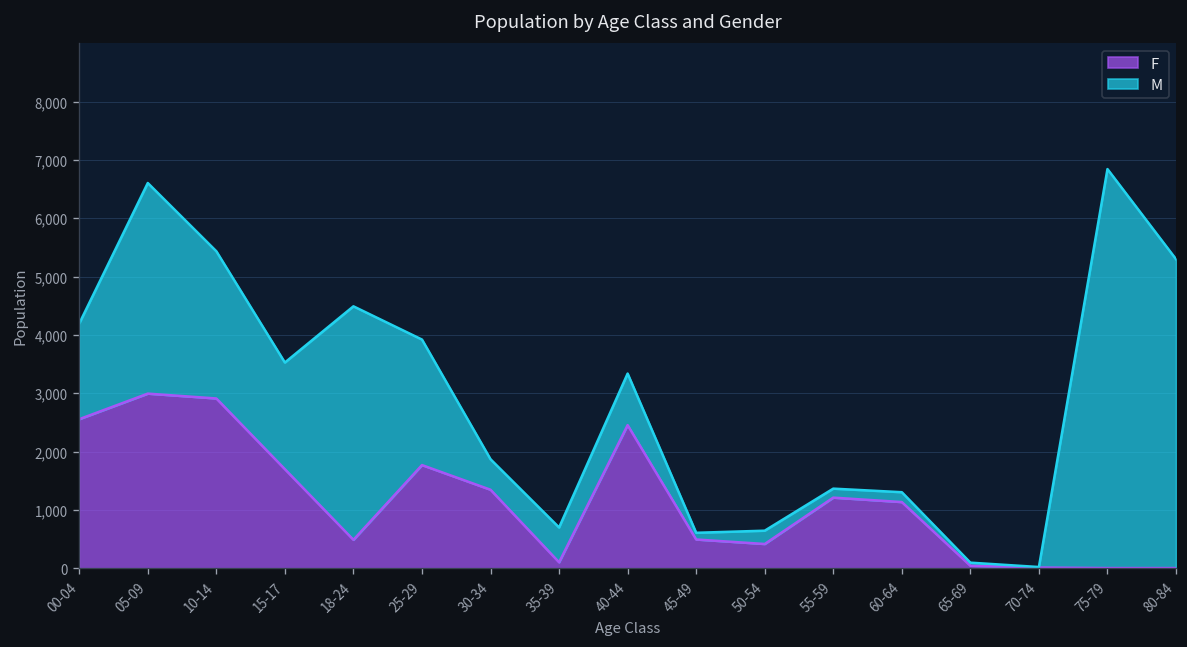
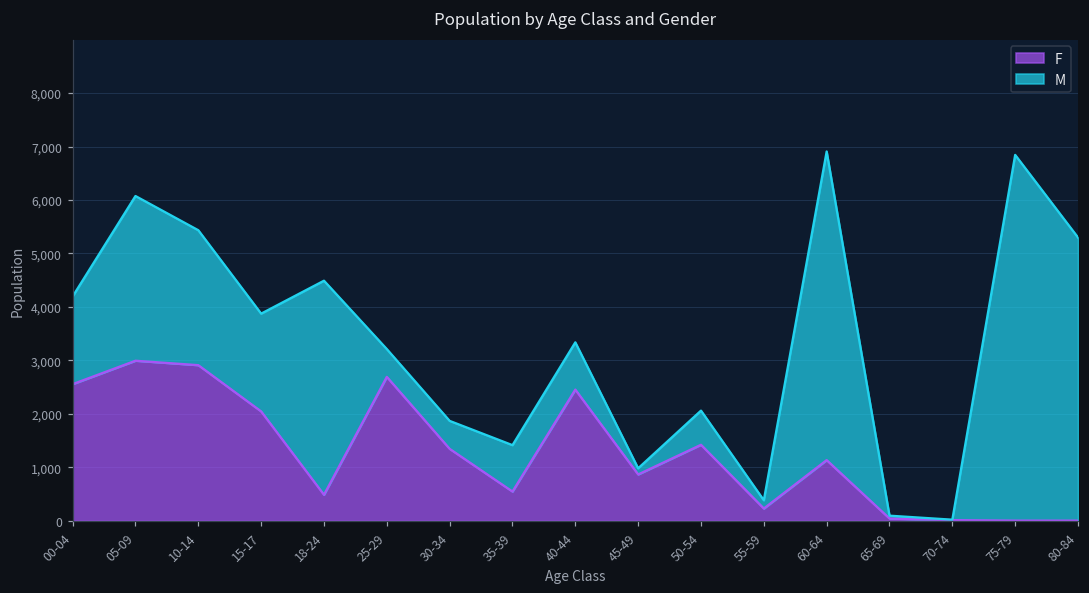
M, 05-09: 3,600 -> 3,100
F, 15-17: 1,700 -> 2,000
F, 25-29: 1,800 -> 2,700
M, 25-29: 2,200 -> 500
F, 35-39: 100 -> 500
M, 35-39: 600 -> 900
F, 45-49: 500 -> 900
F, 50-54: 400 -> 1,400
M, 50-54: 200 -> 600
F, 55-59: 1,200 -> 200
M, 60-64: 200 -> 5,800
